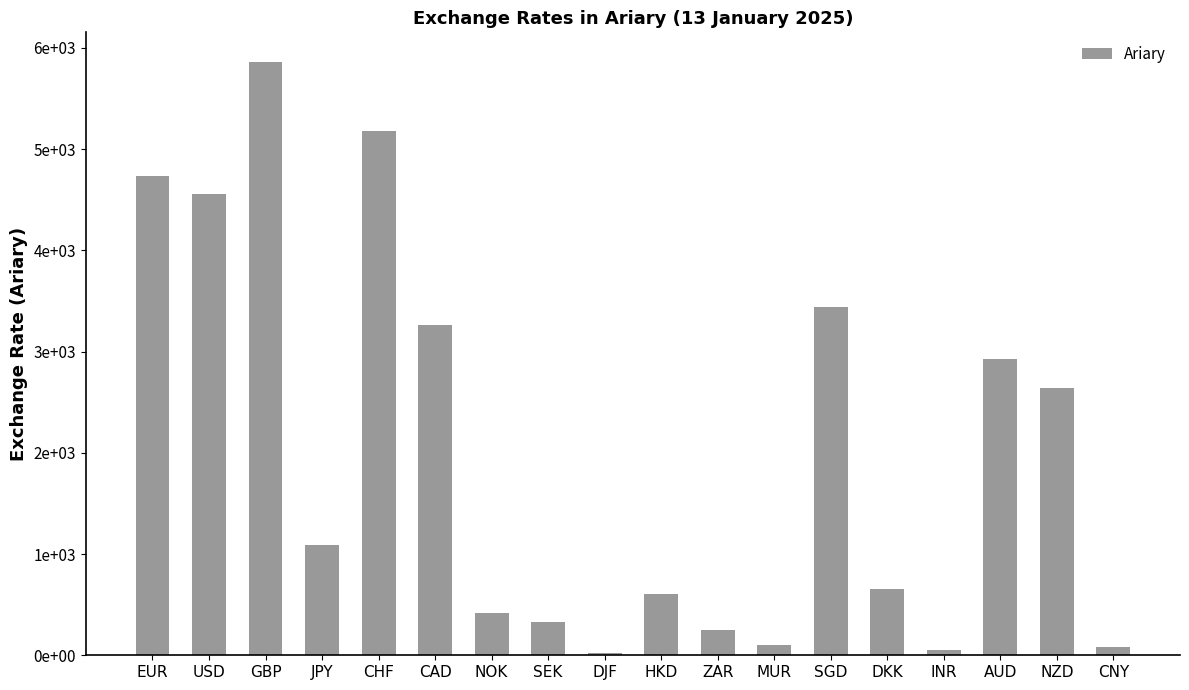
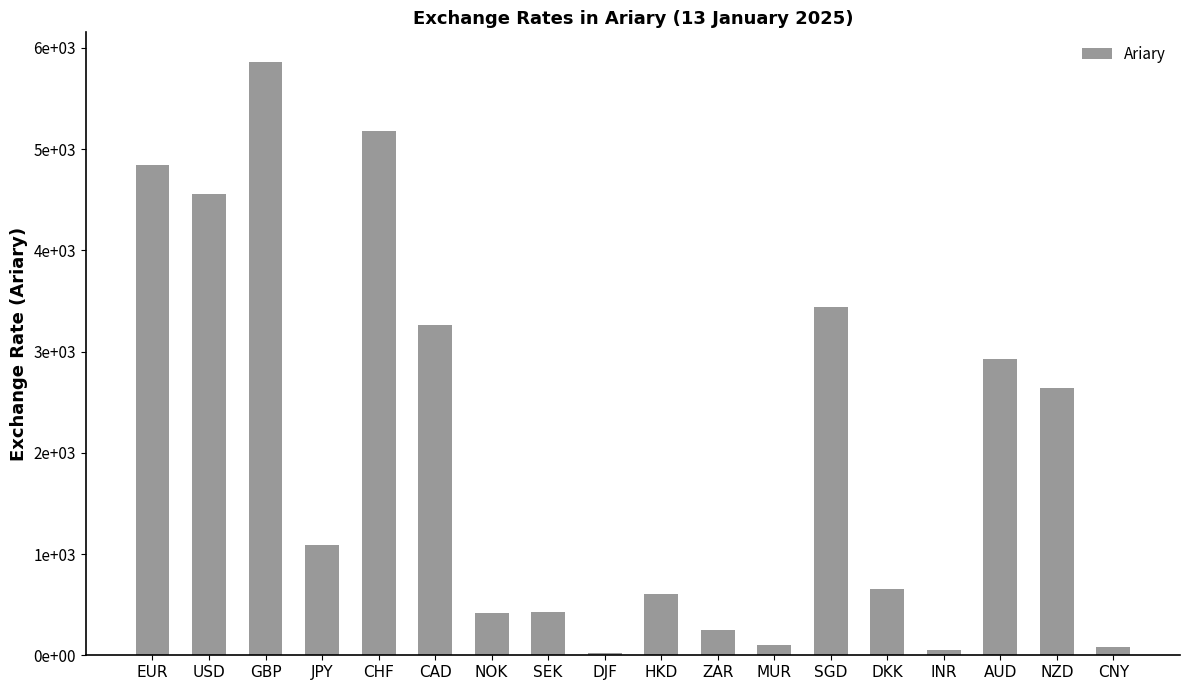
EUR: 4740 -> 4840
SEK: 330 -> 420
